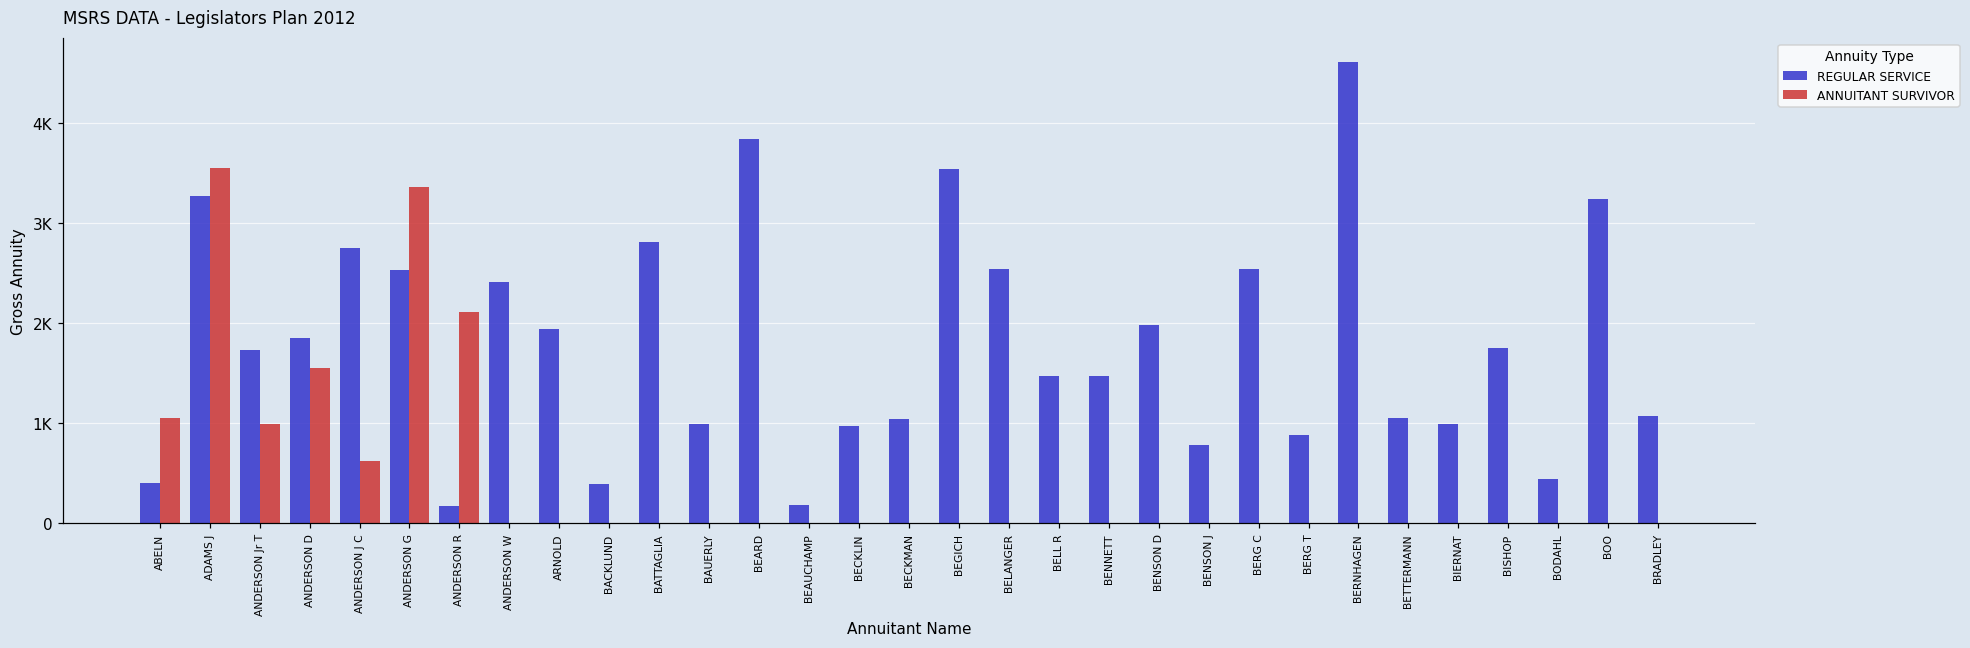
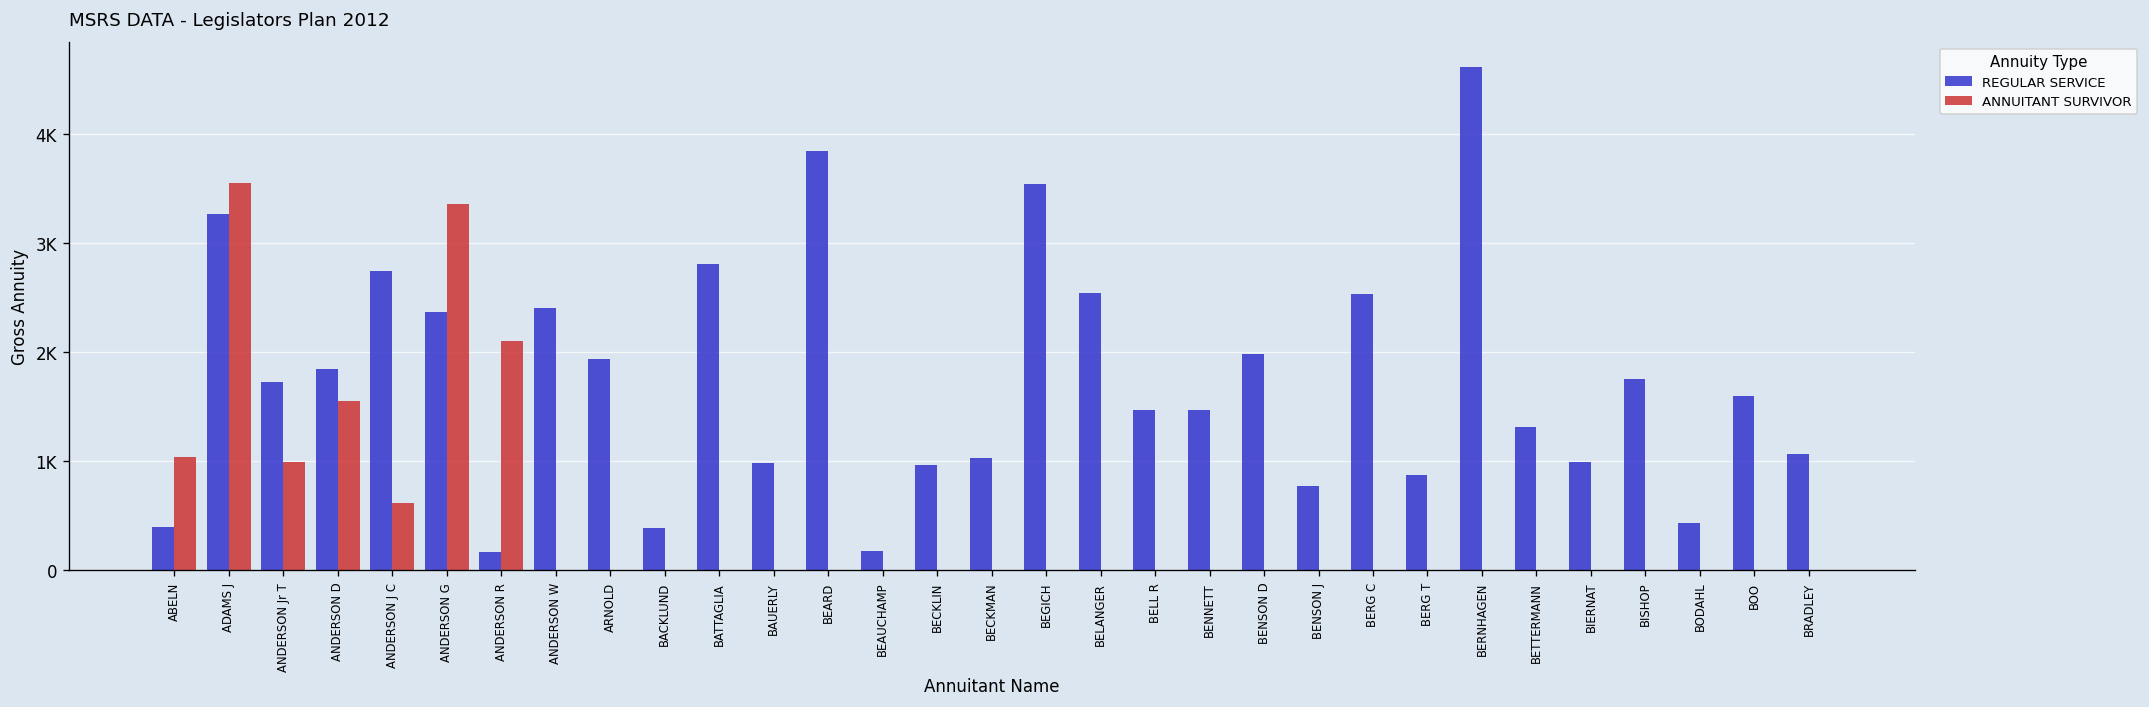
REGULAR SERVICE, ANDERSON G: 2500 -> 2400
REGULAR SERVICE, BETTERMANN: 1000 -> 1300
REGULAR SERVICE, BOO: 3200 -> 1600
